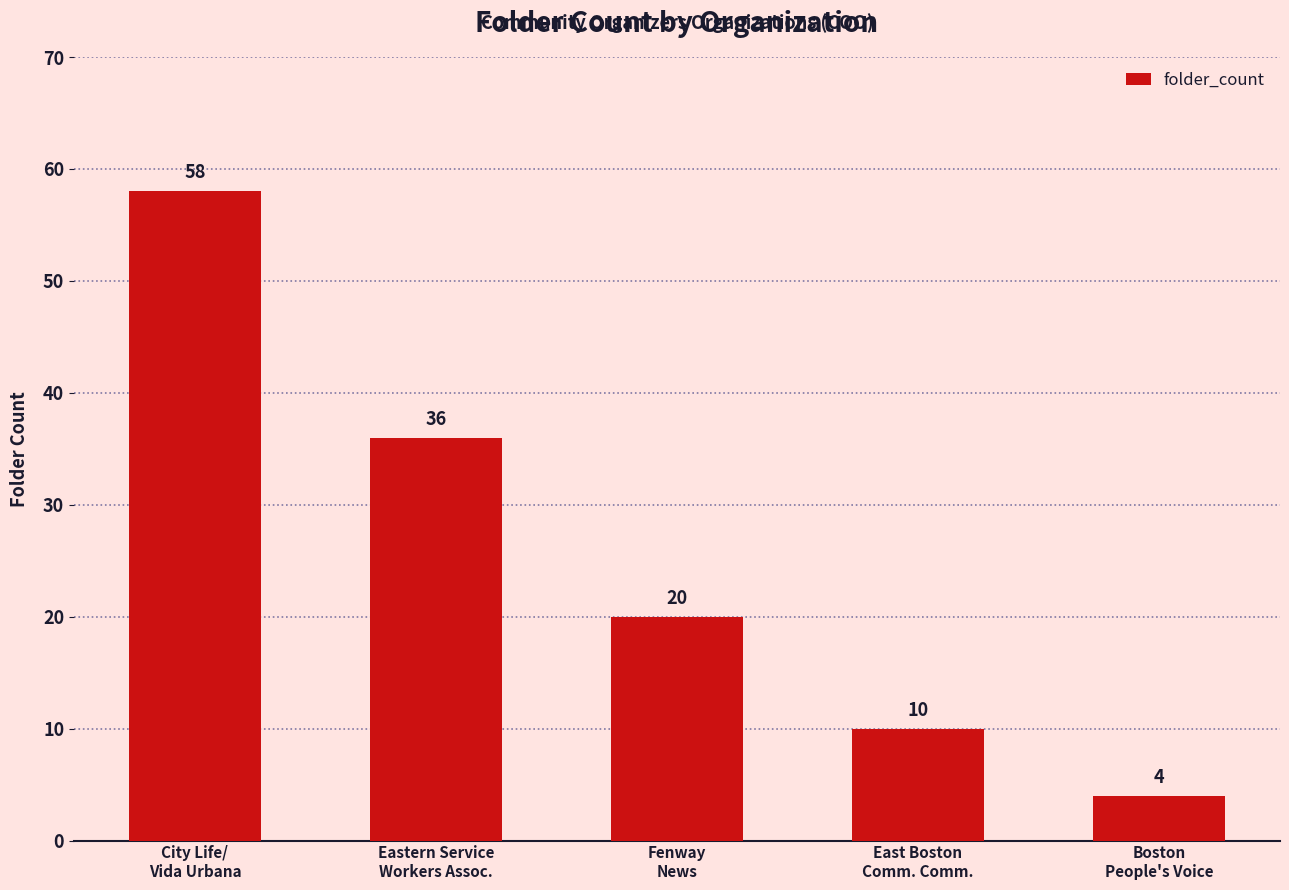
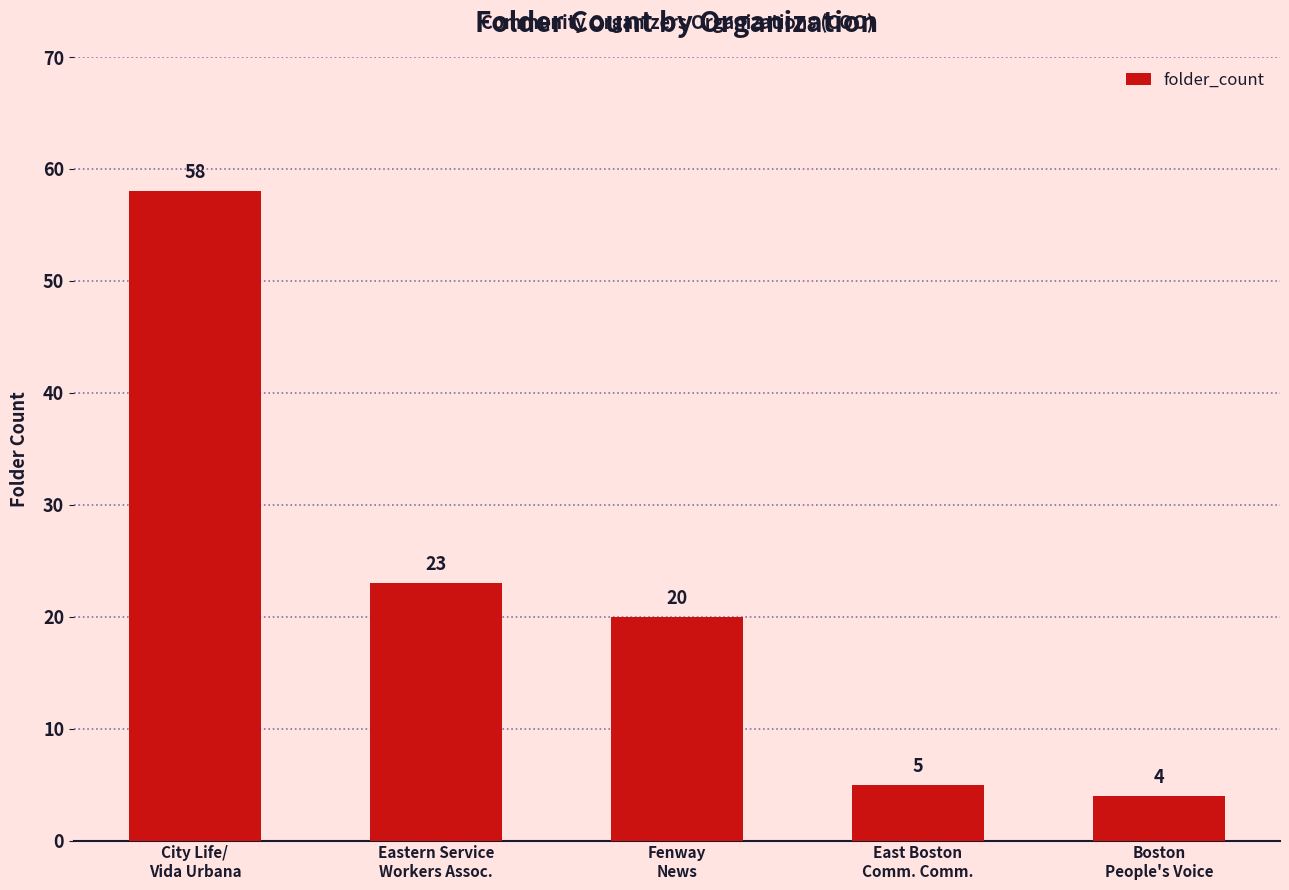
Eastern Service Workers Assoc.: 36 -> 23
East Boston Comm. Comm.: 10 -> 5
